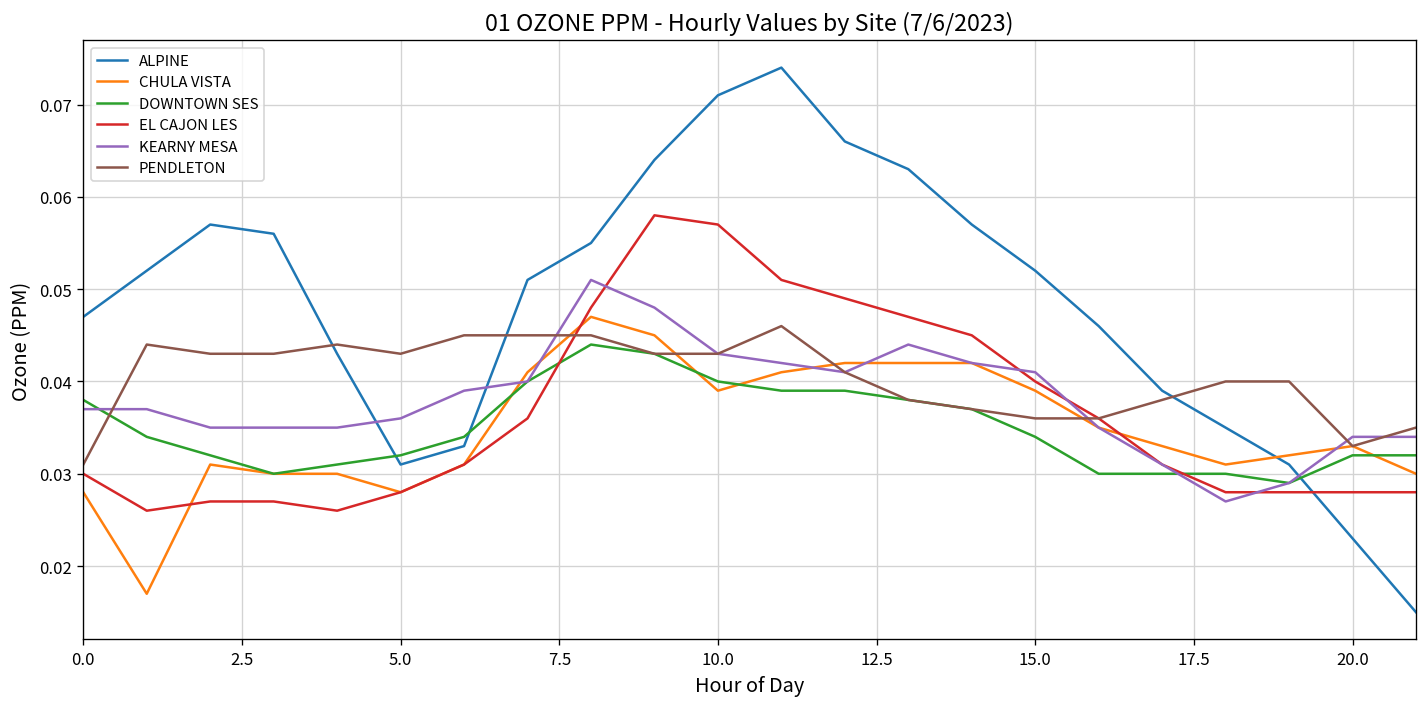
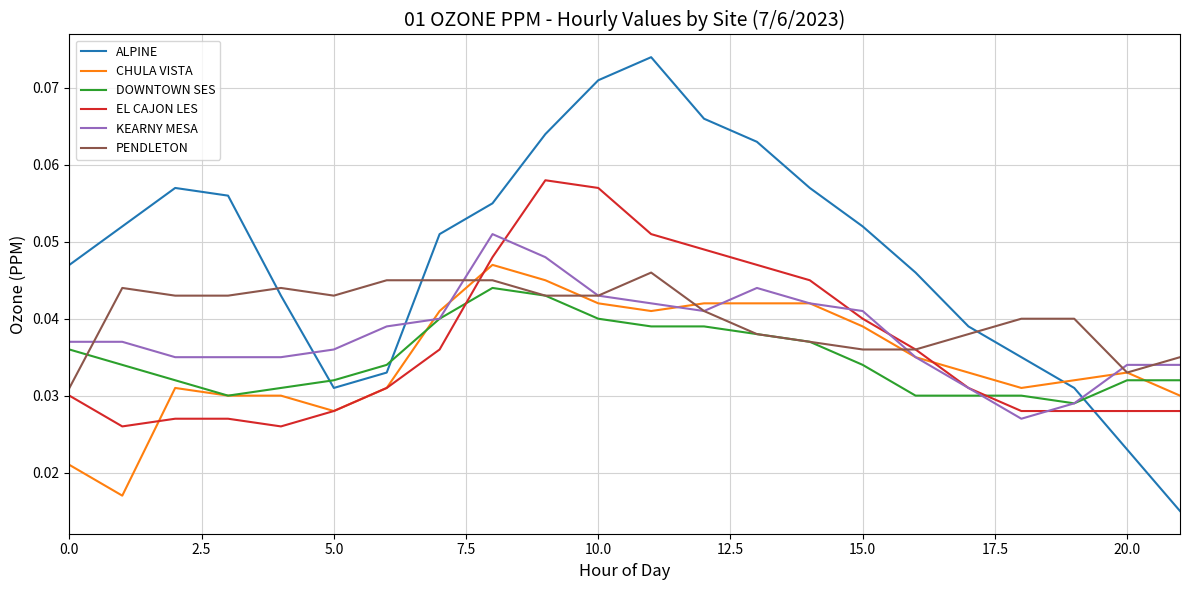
CHULA VISTA, 0.0: 0.028 -> 0.021
DOWNTOWN SES, 0.0: 0.038 -> 0.036
CHULA VISTA, 10.0: 0.039 -> 0.042
